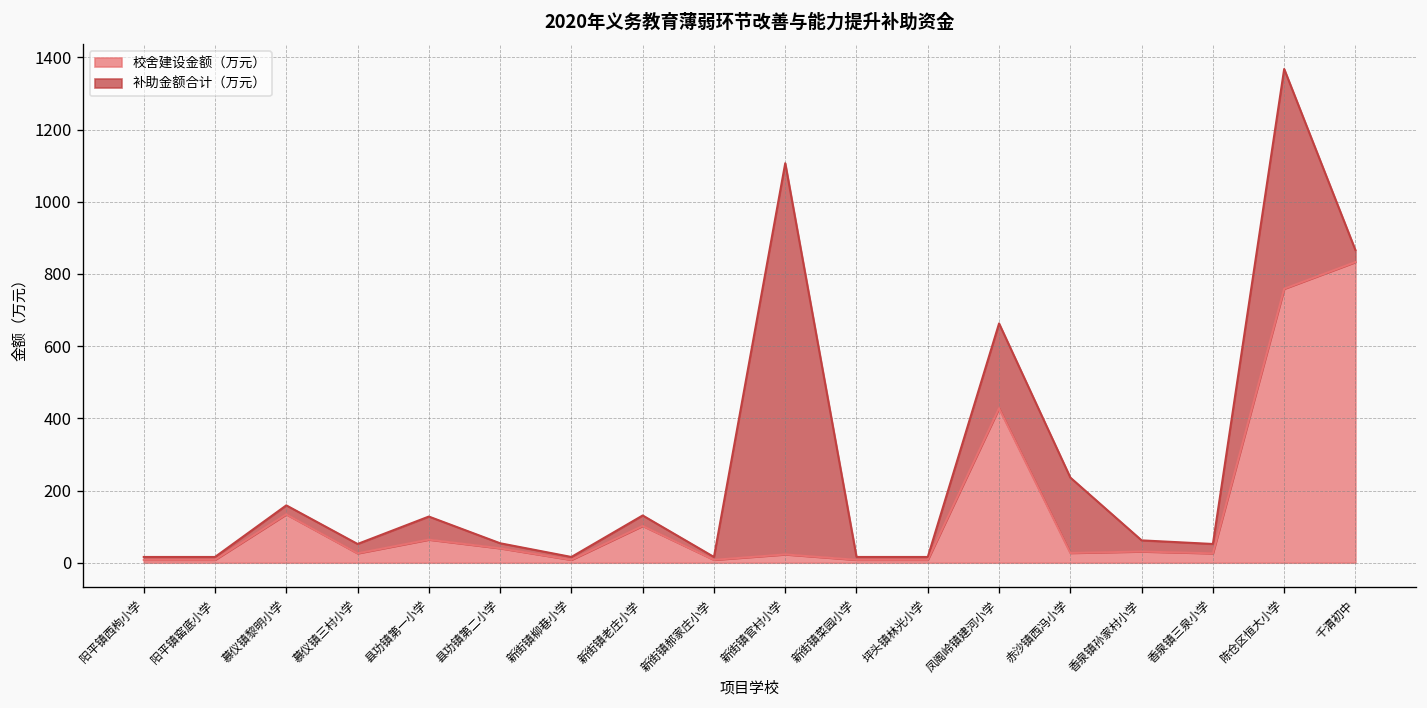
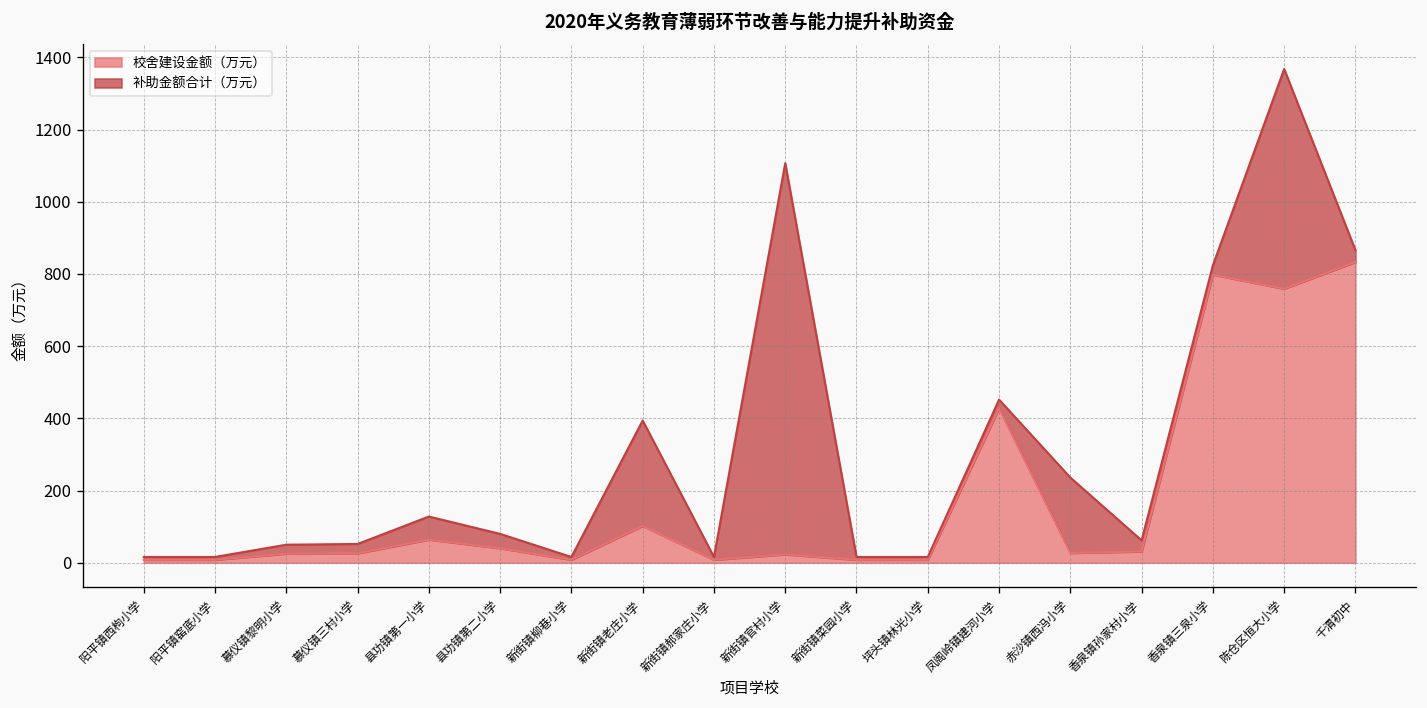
校舍建设金额（万元）, 慕仪镇黎明小学: 130 -> 30
补助金额合计（万元）, 县功镇第二小学: 10 -> 40
补助金额合计（万元）, 新街镇老庄小学: 30 -> 290
补助金额合计（万元）, 凤阁岭镇建河小学: 240 -> 20
校舍建设金额（万元）, 香泉镇三泉小学: 30 -> 800
